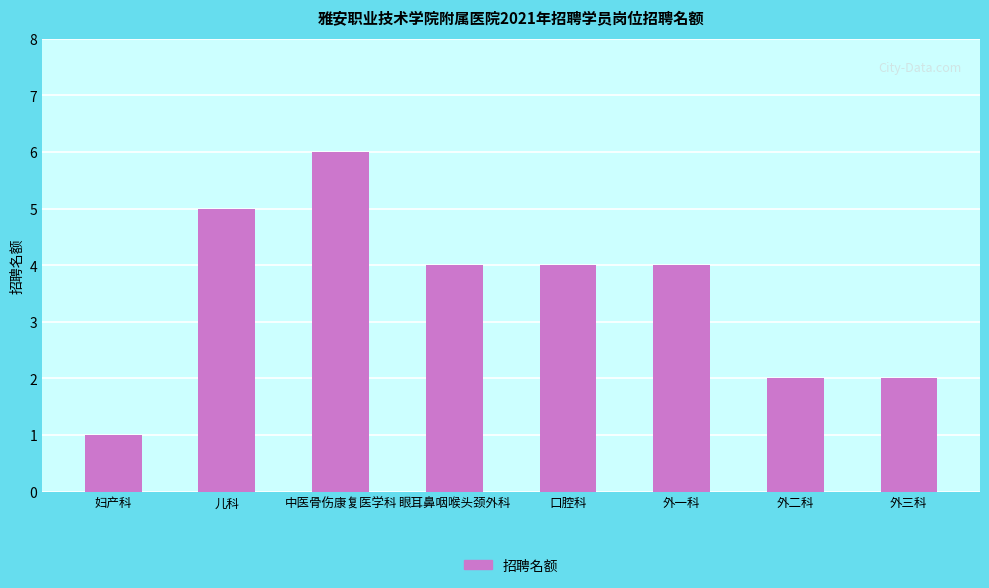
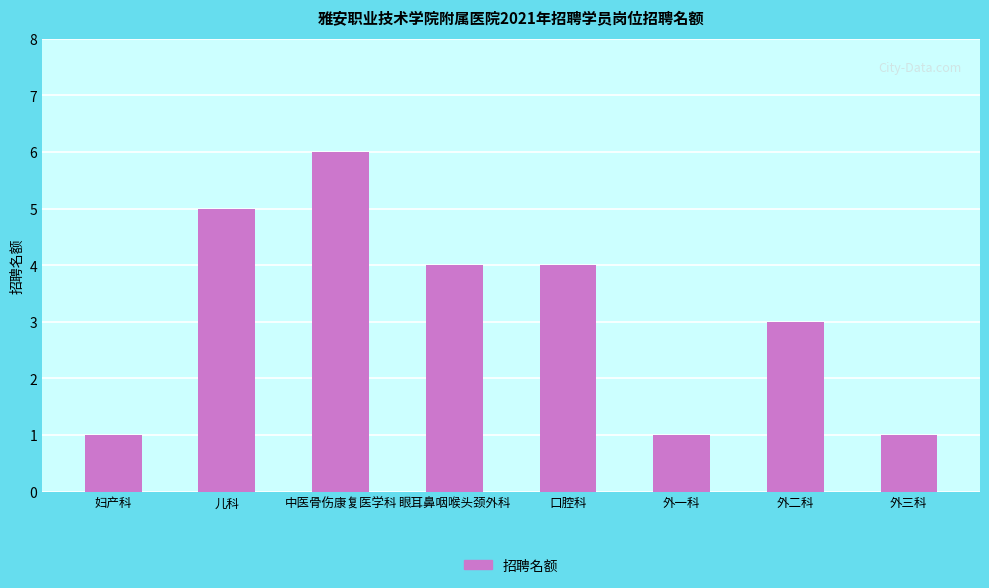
外一科: 4 -> 1
外二科: 2 -> 3
外三科: 2 -> 1
